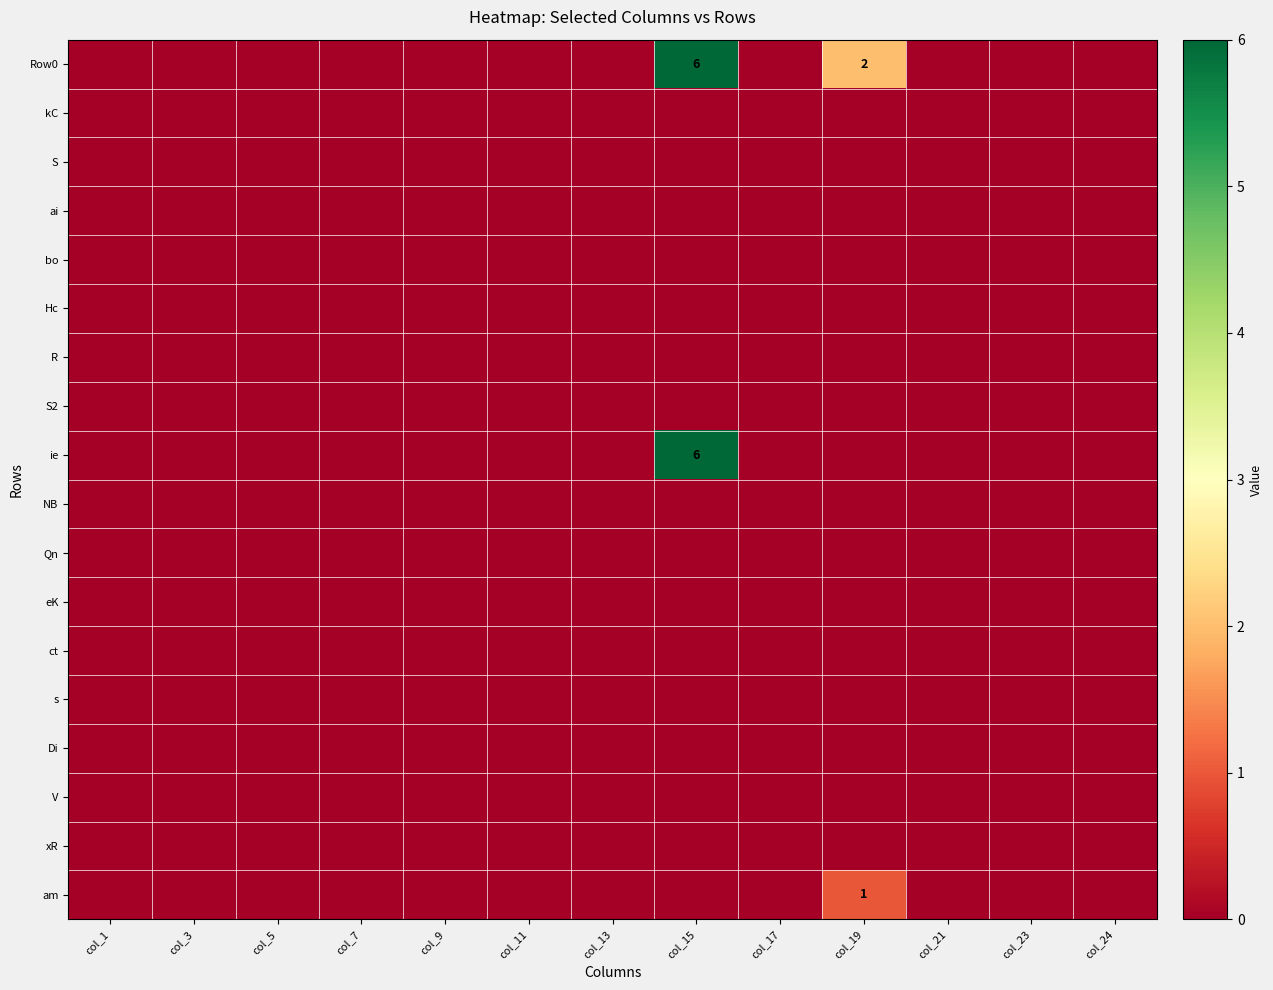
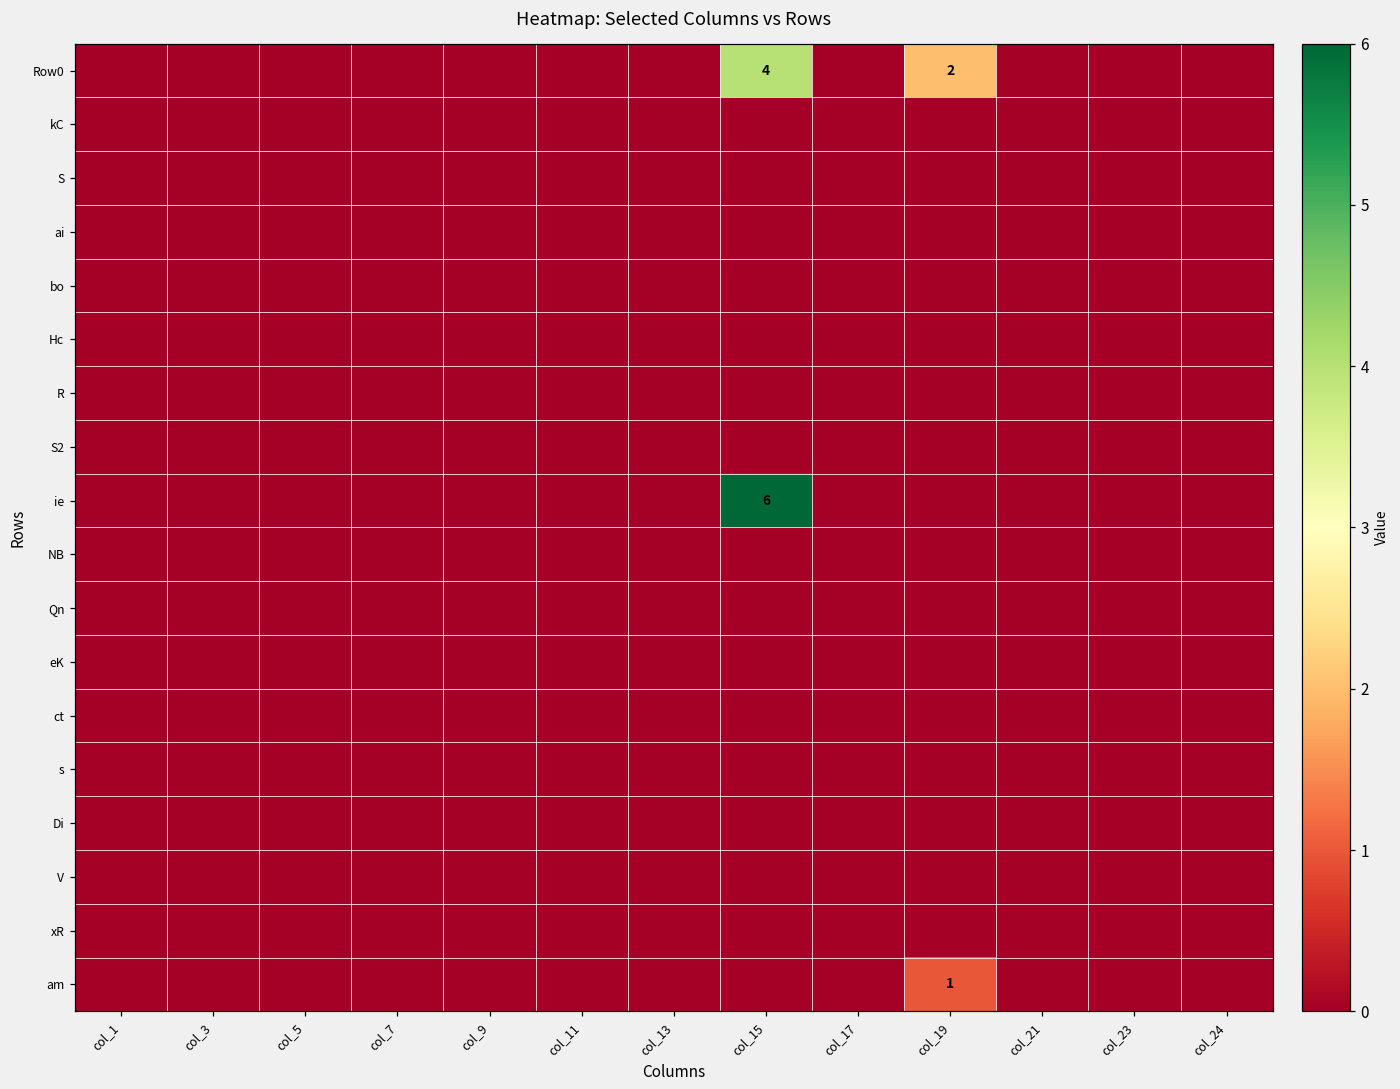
Row0, col_15: 6 -> 4
